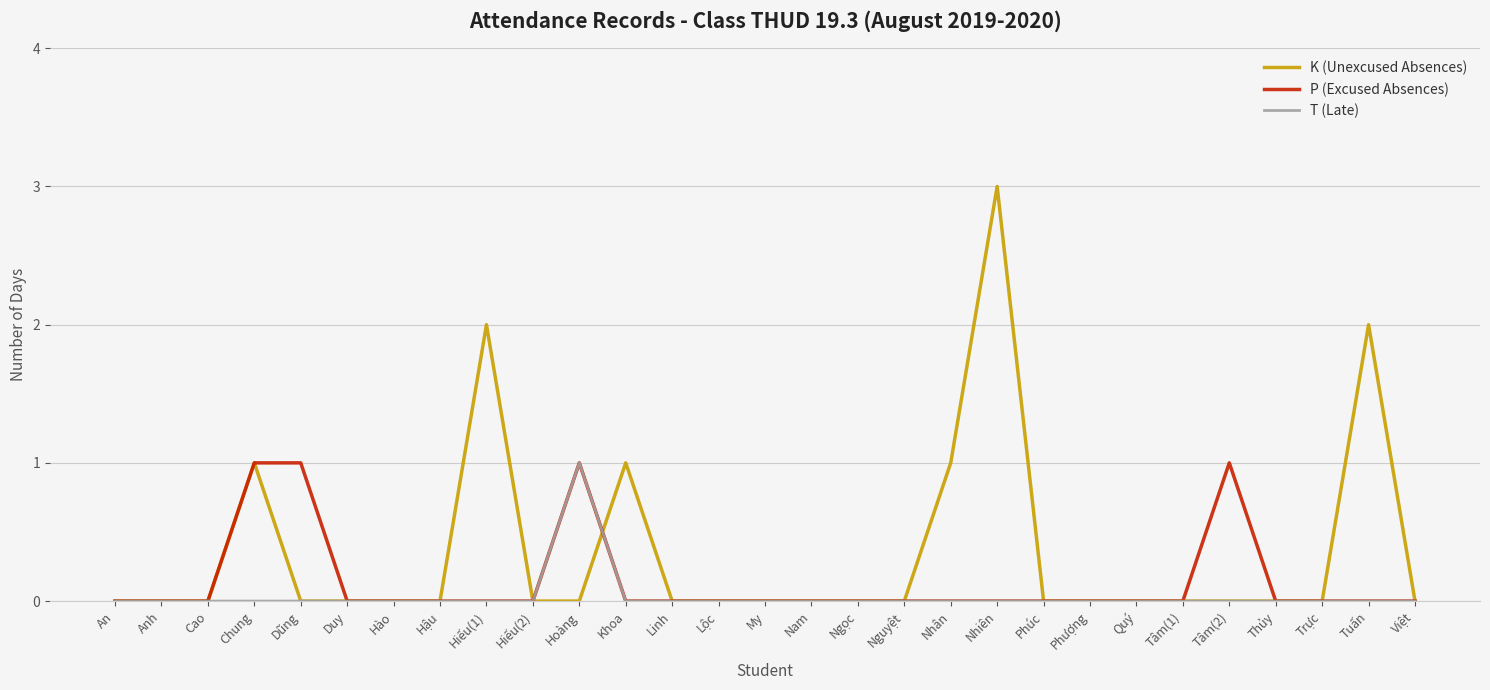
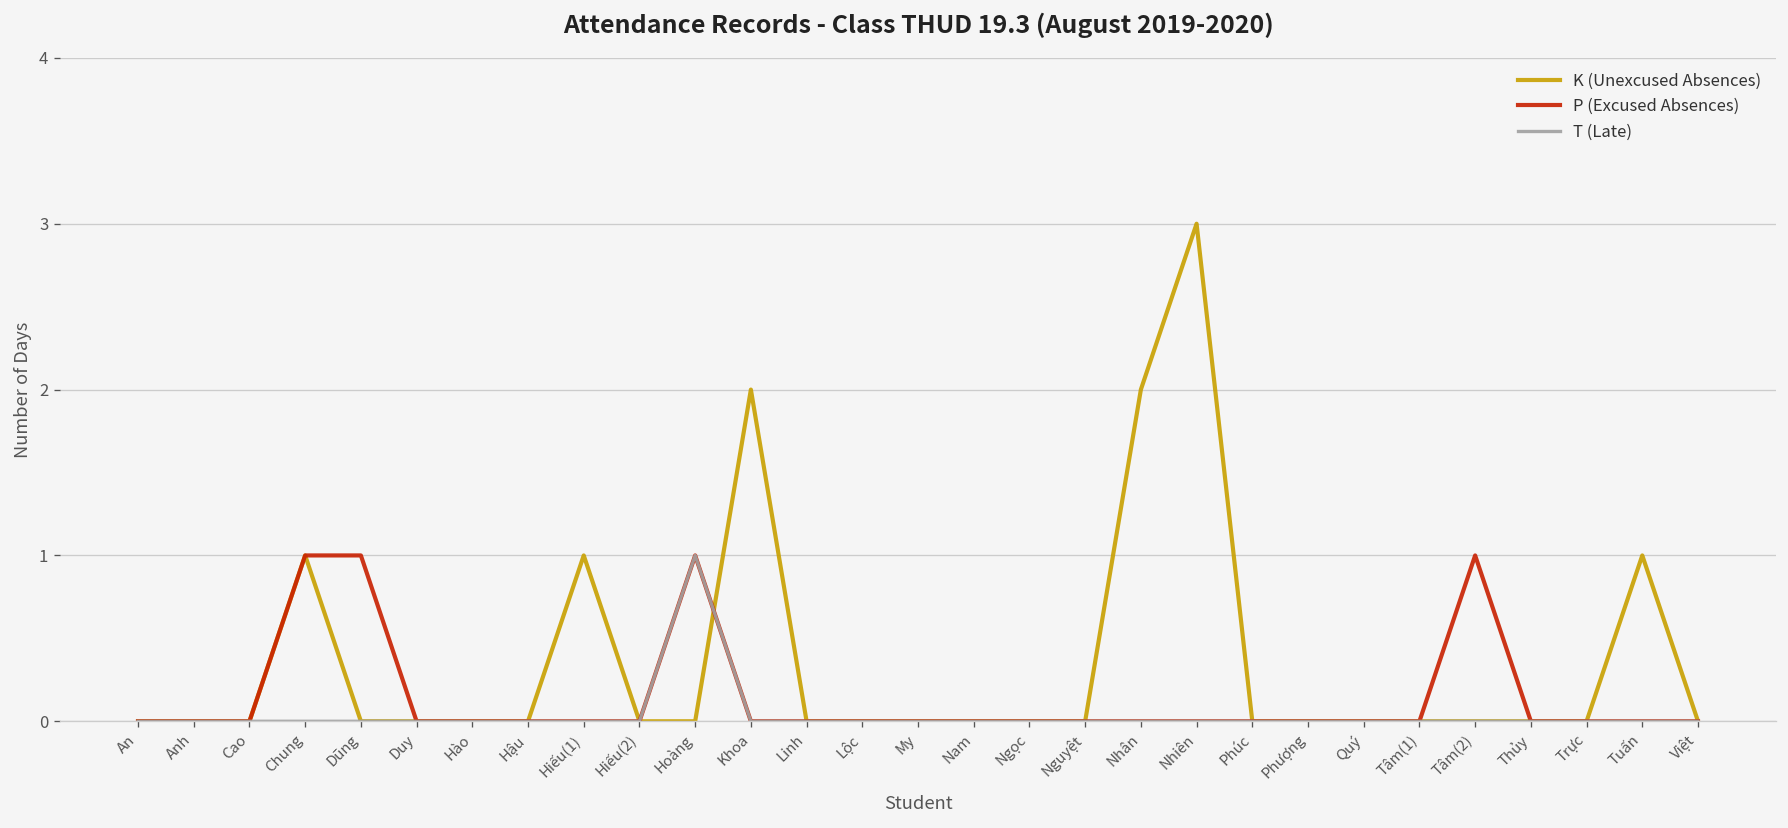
K (Unexcused Absences), Hiếu(1): 2 -> 1
K (Unexcused Absences), Khoa: 1 -> 2
K (Unexcused Absences), Nhân: 1 -> 2
K (Unexcused Absences), Tuấn: 2 -> 1
